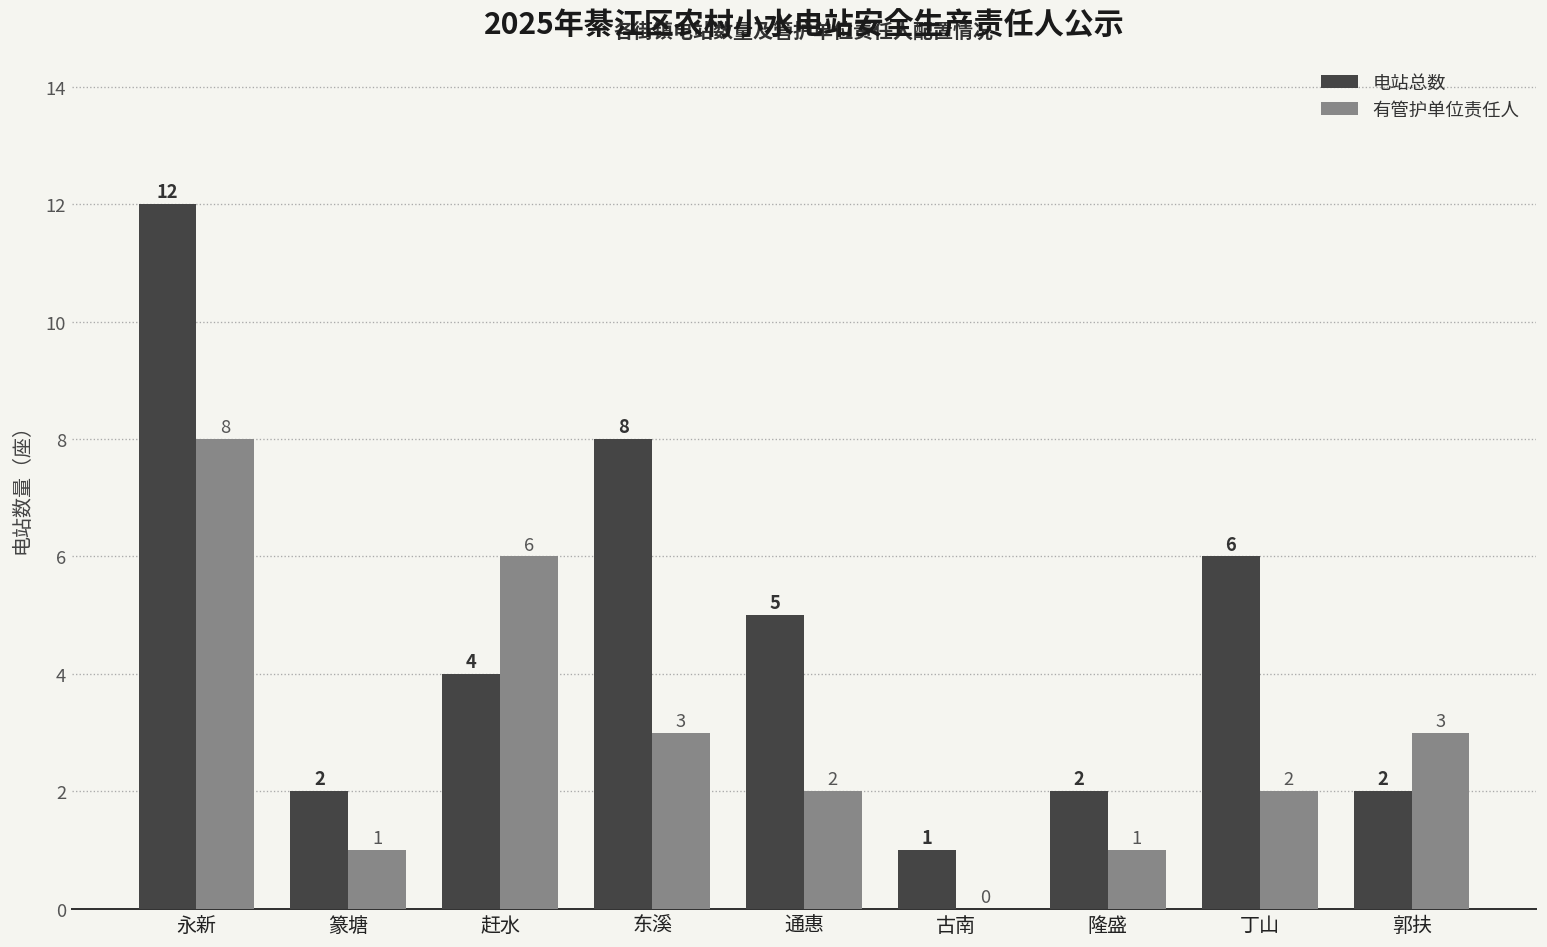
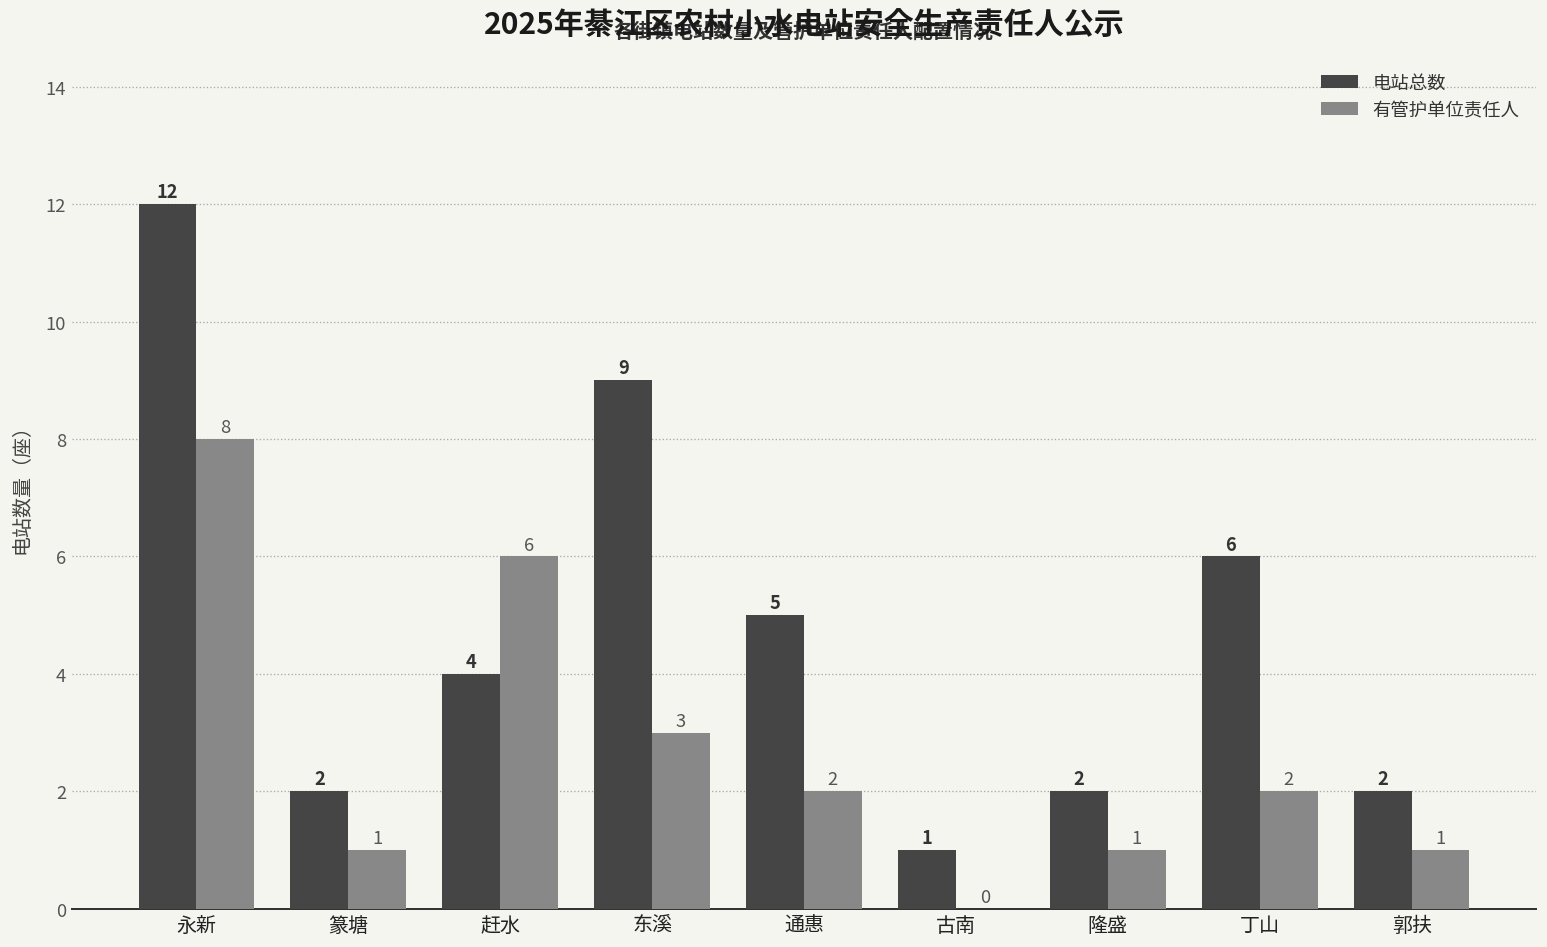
电站总数, 东溪: 8 -> 9
有管护单位责任人, 郭扶: 3 -> 1
